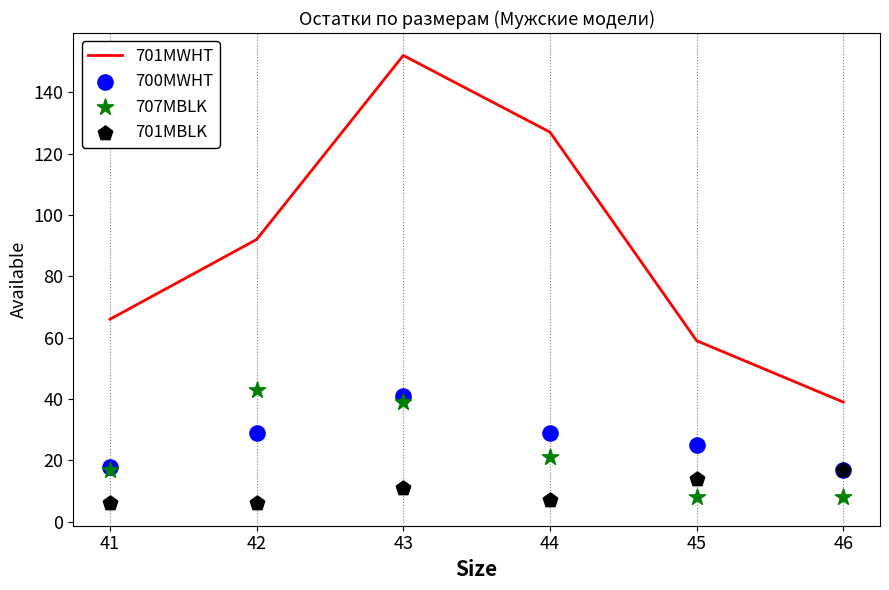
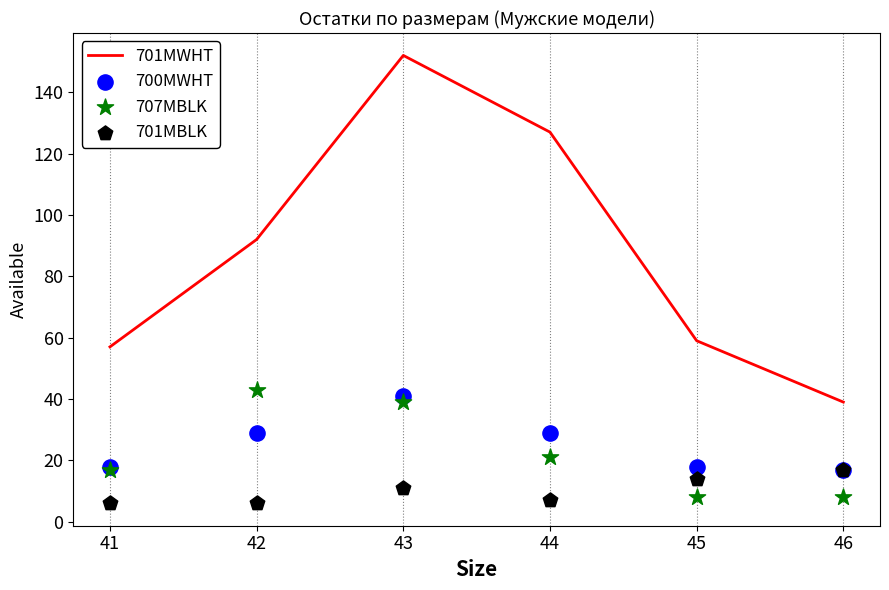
701MWHT, 41: 66 -> 57
700MWHT, 45: 25 -> 18
